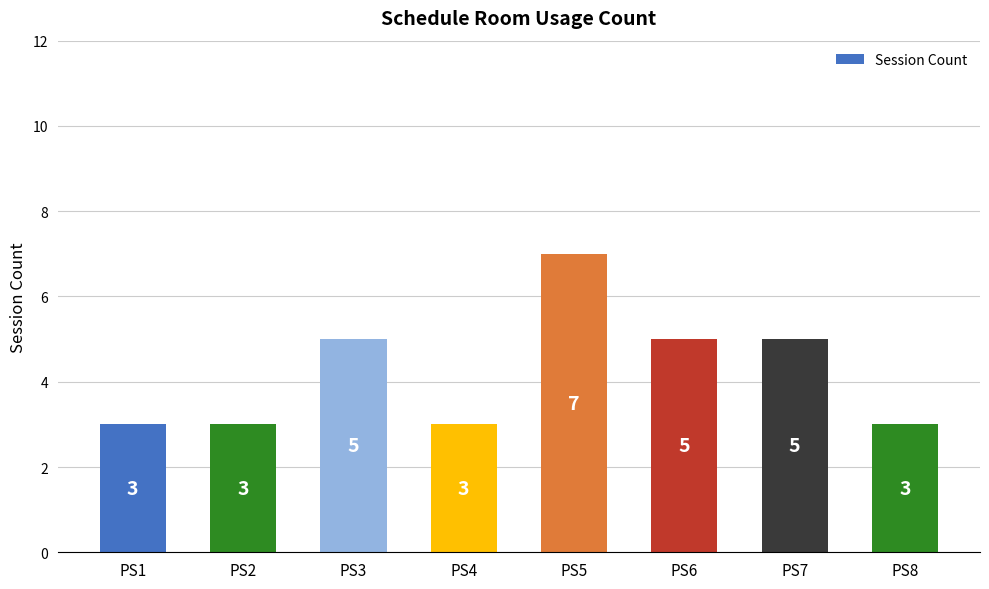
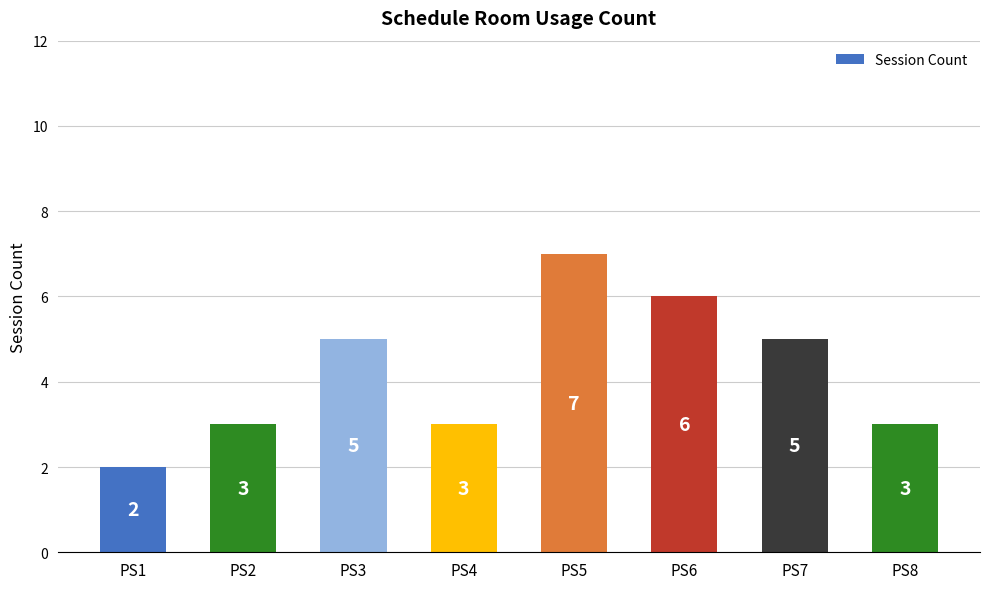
PS1: 3 -> 2
PS6: 5 -> 6
